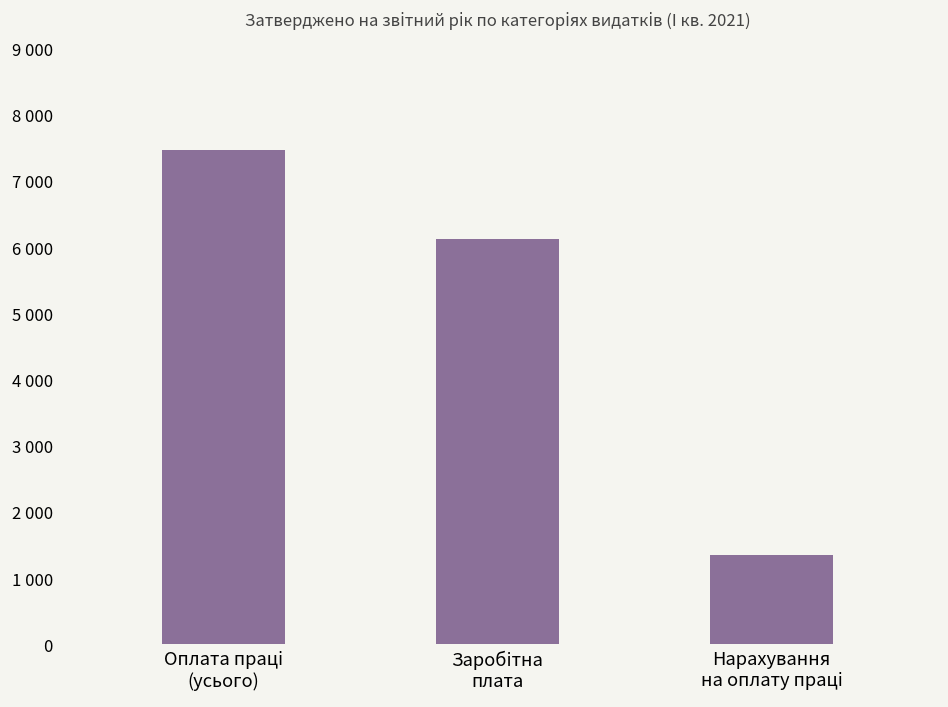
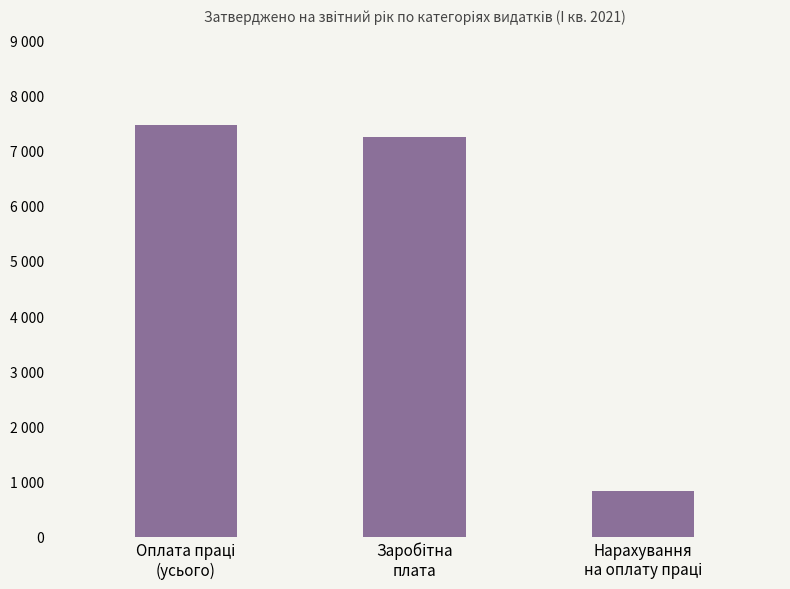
Заробітна плата: 6100 -> 7200
Нарахування на оплату праці: 1300 -> 800
